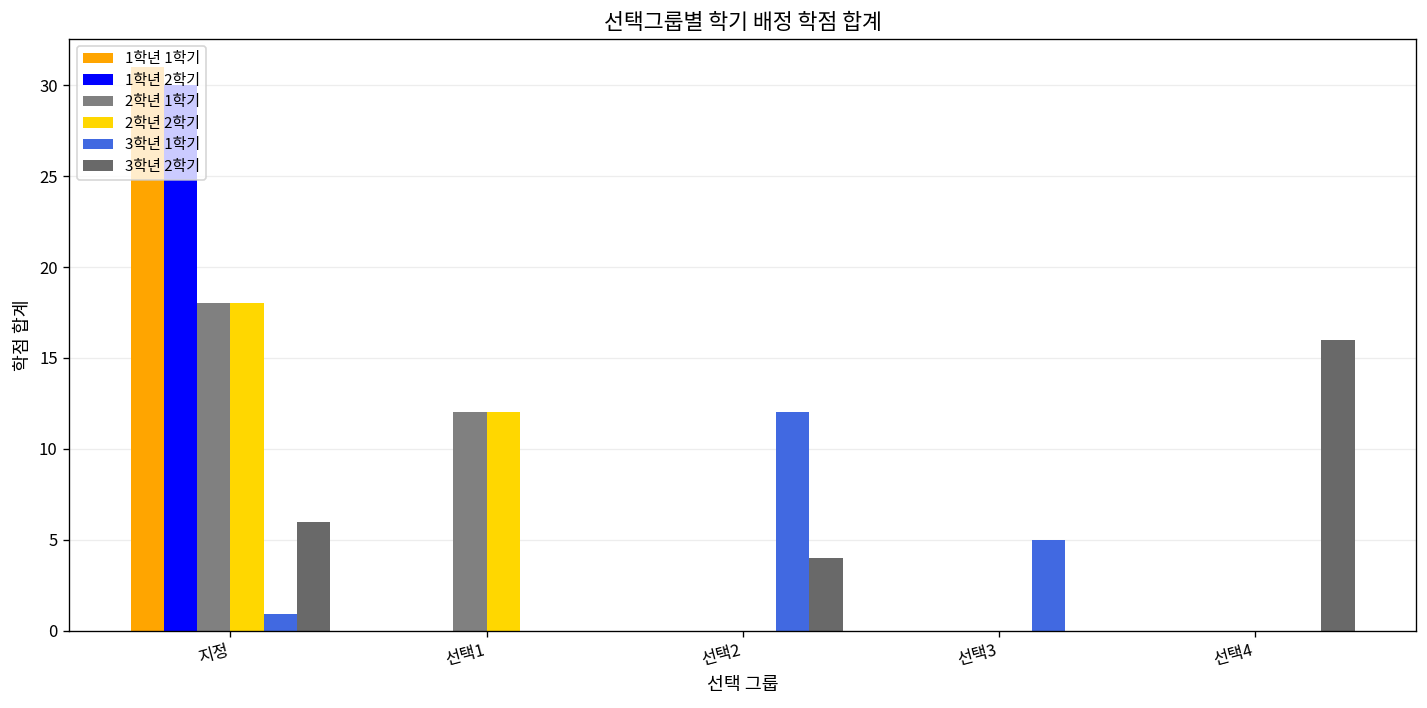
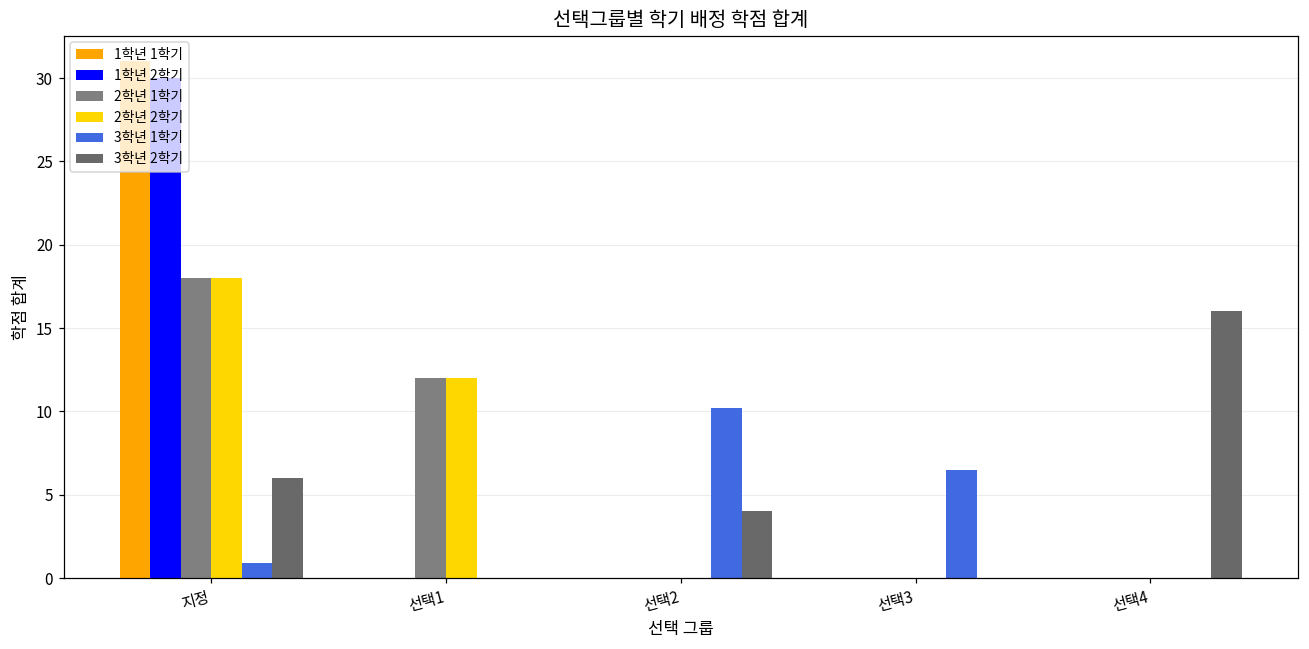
3학년 1학기, 선택2: 12.0 -> 10.2
3학년 1학기, 선택3: 5.0 -> 6.5
